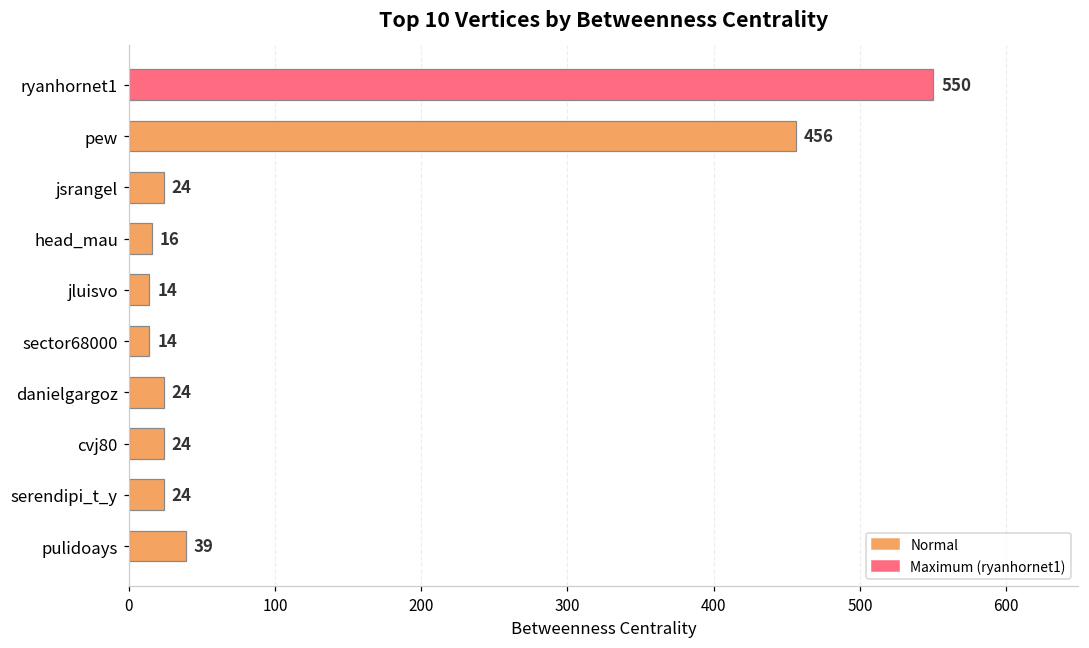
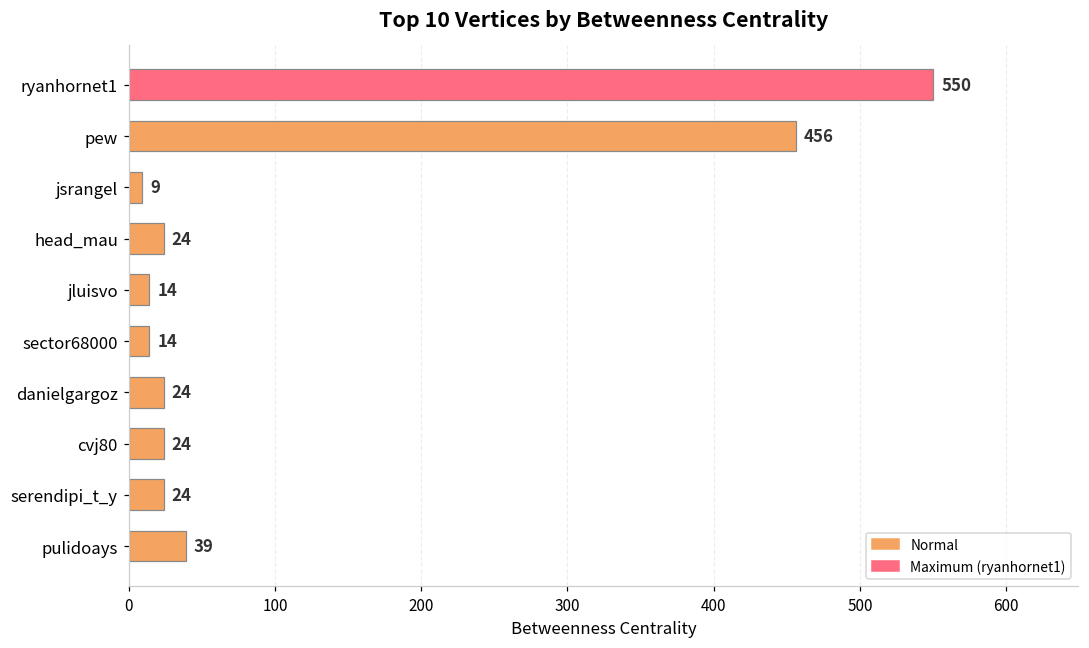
jsrangel: 24 -> 9
head_mau: 16 -> 24
